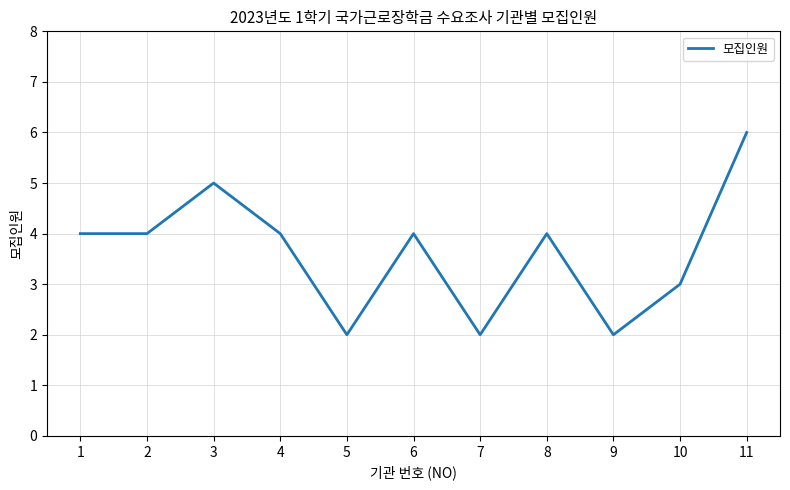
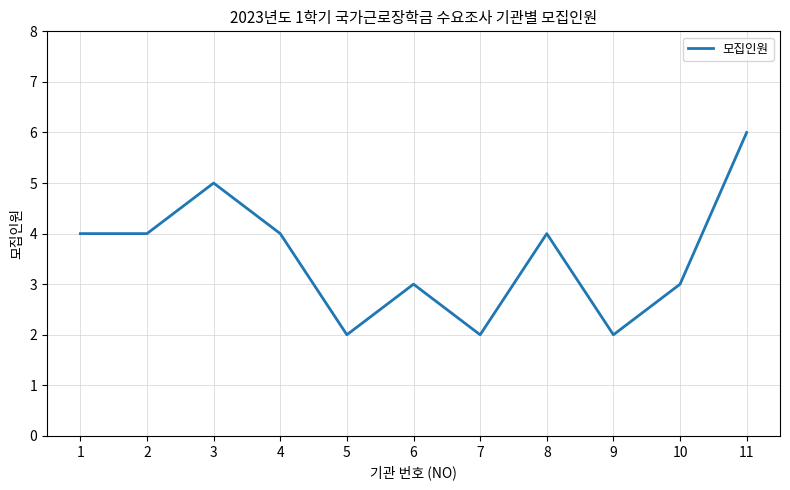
6: 4 -> 3
